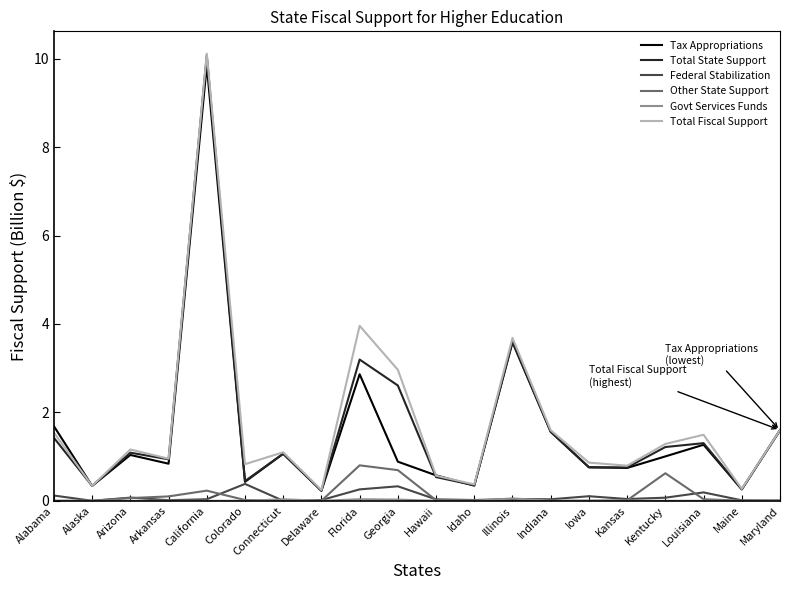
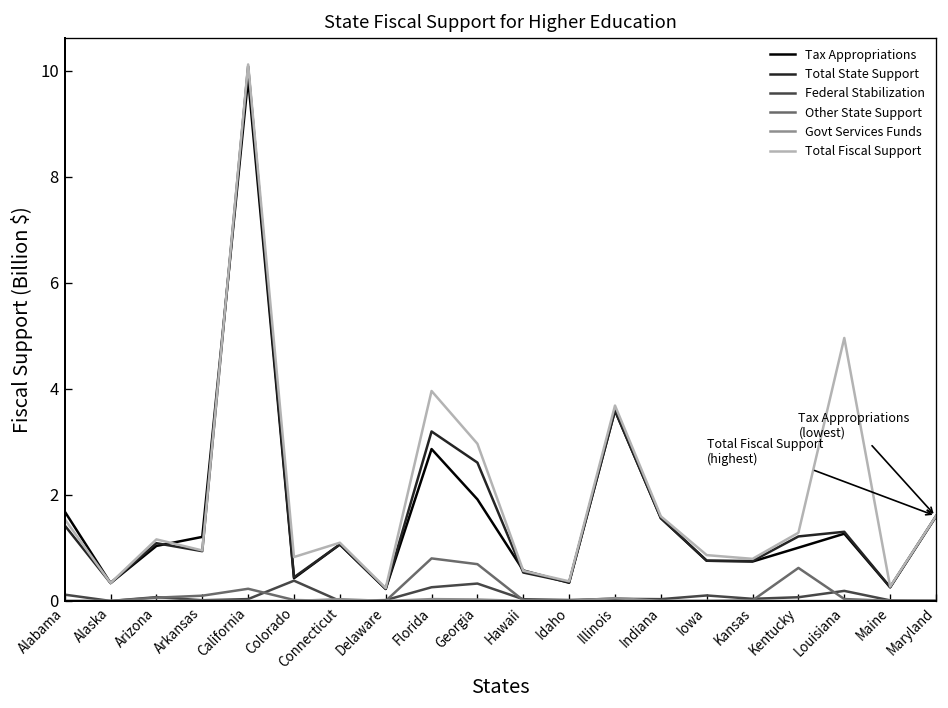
Tax Appropriations, Arkansas: 0.8 -> 1.2
Tax Appropriations, Georgia: 0.9 -> 1.9
Total Fiscal Support, Louisiana: 1.5 -> 5.0
